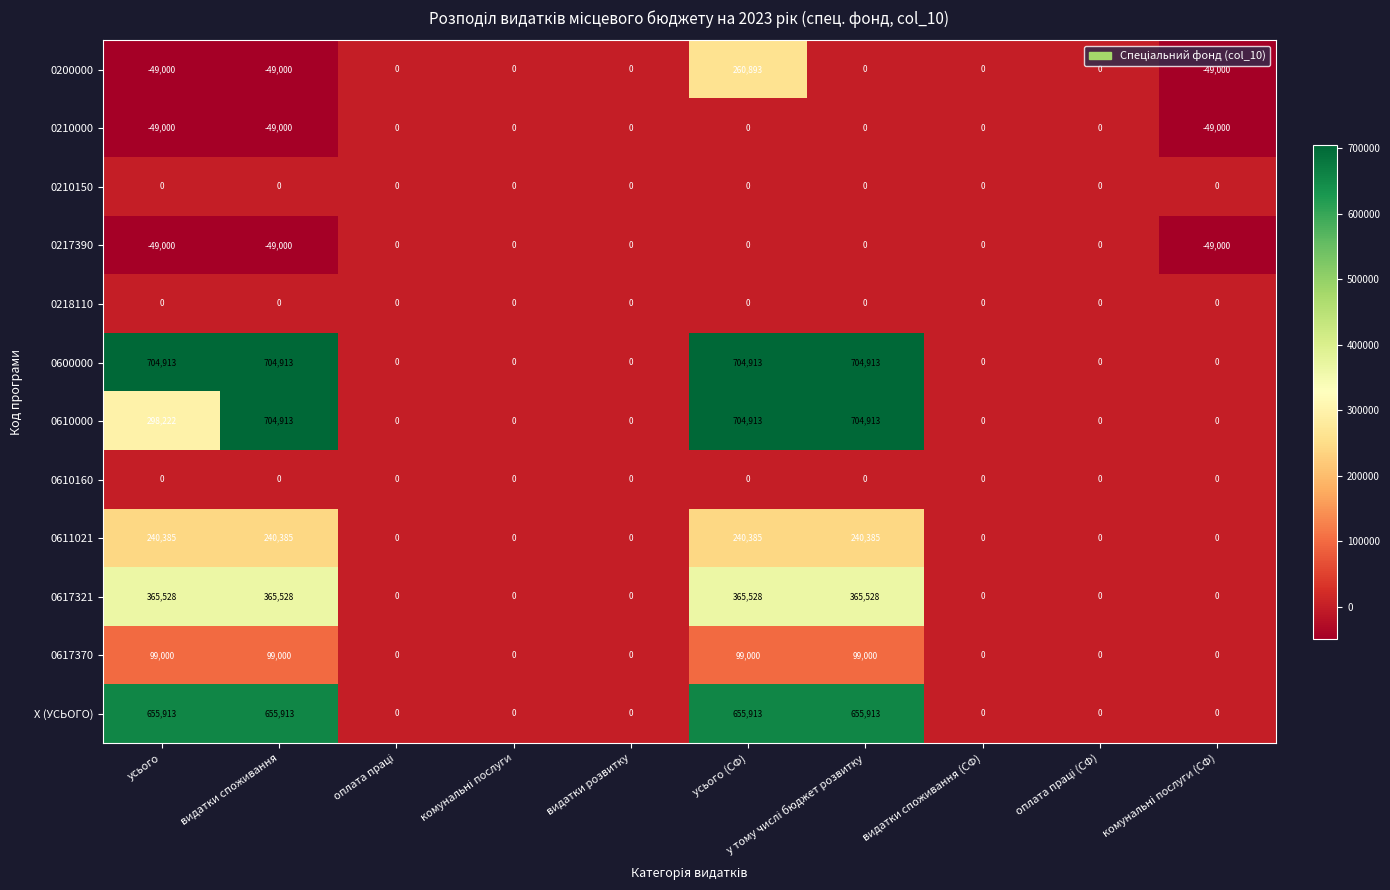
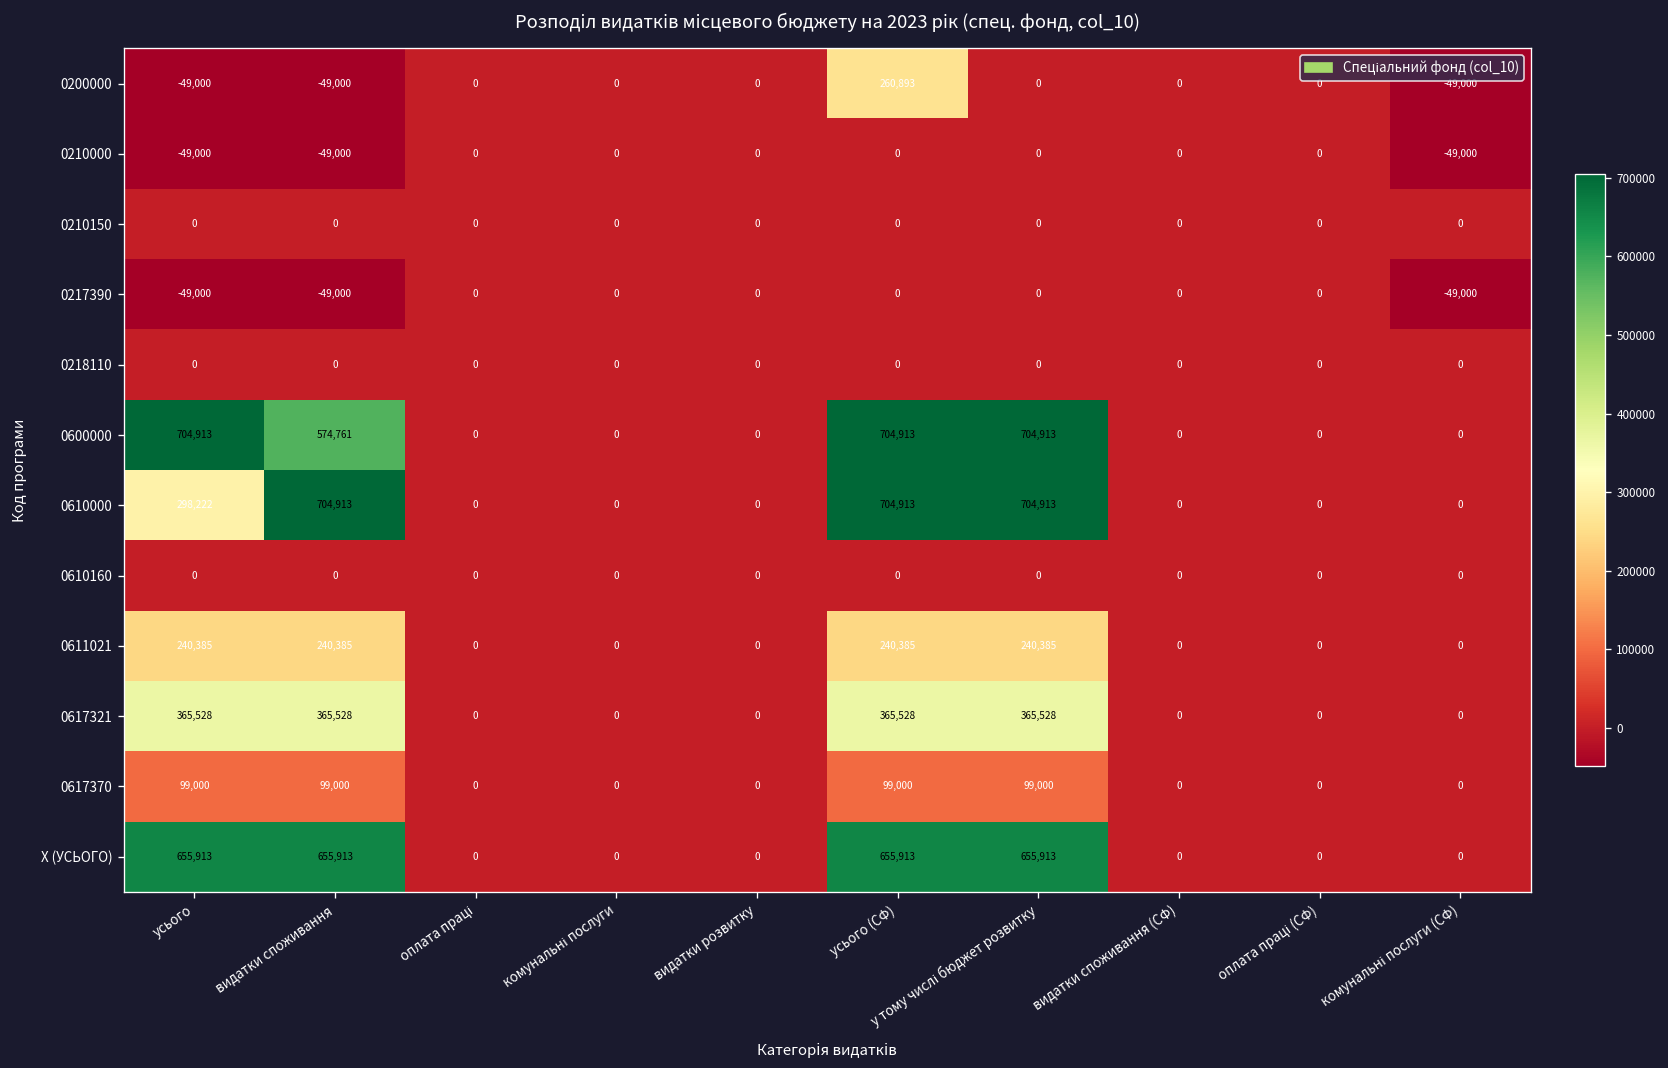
0600000, видатки споживання: 704,913 -> 574,761
